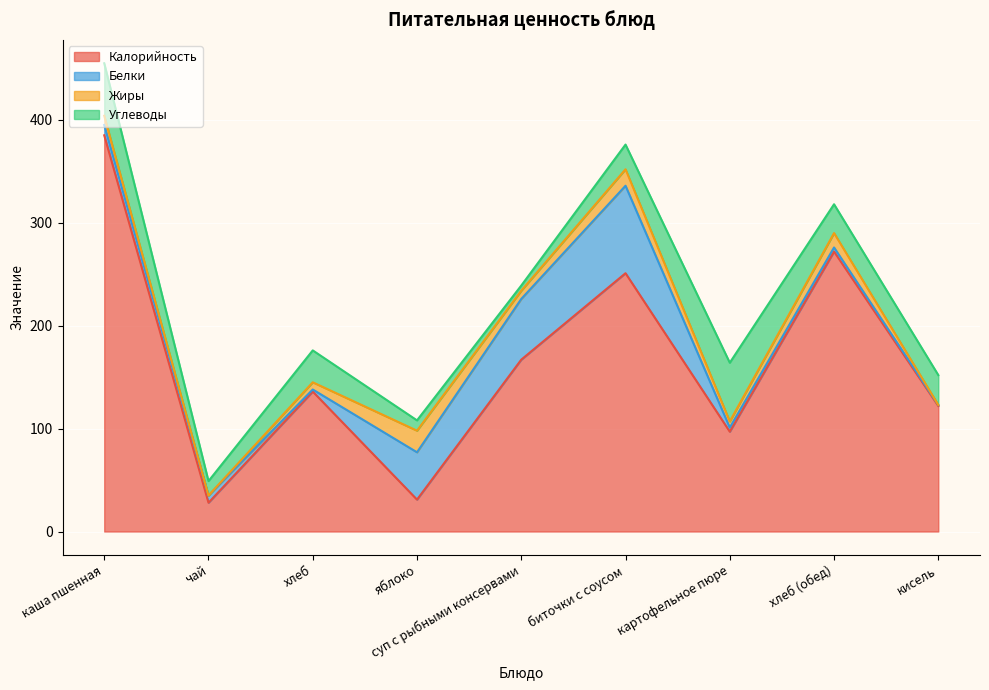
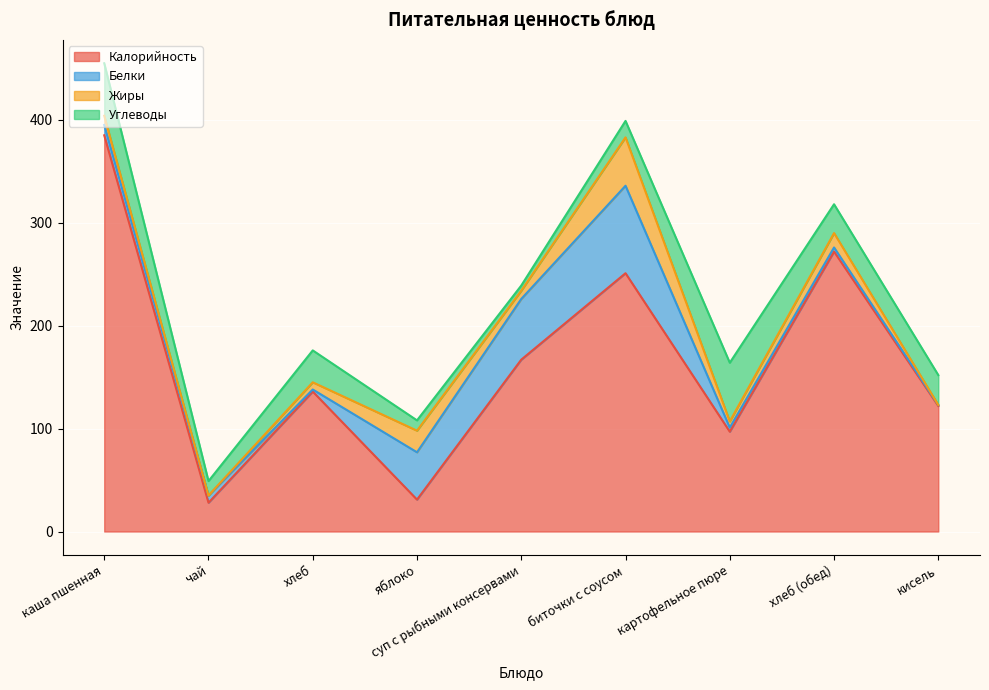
Жиры, биточки с соусом: 16 -> 47
Углеводы, биточки с соусом: 24 -> 16
